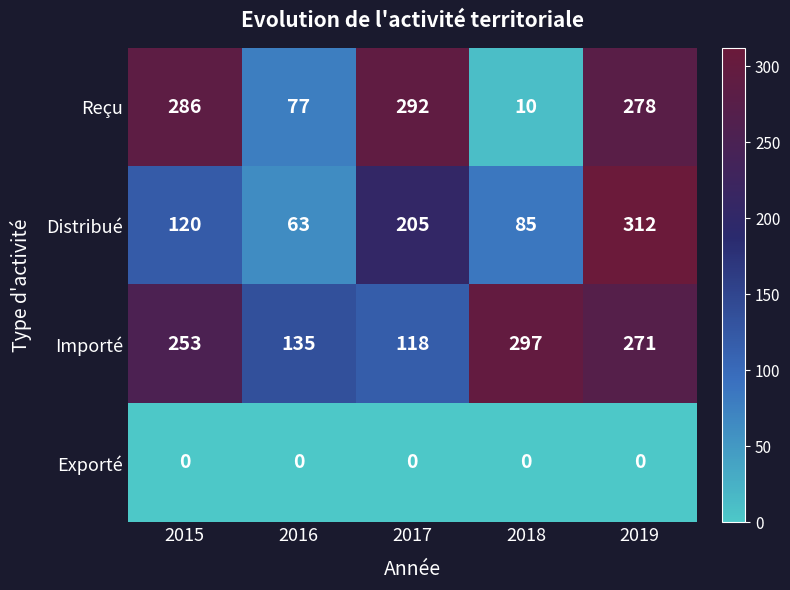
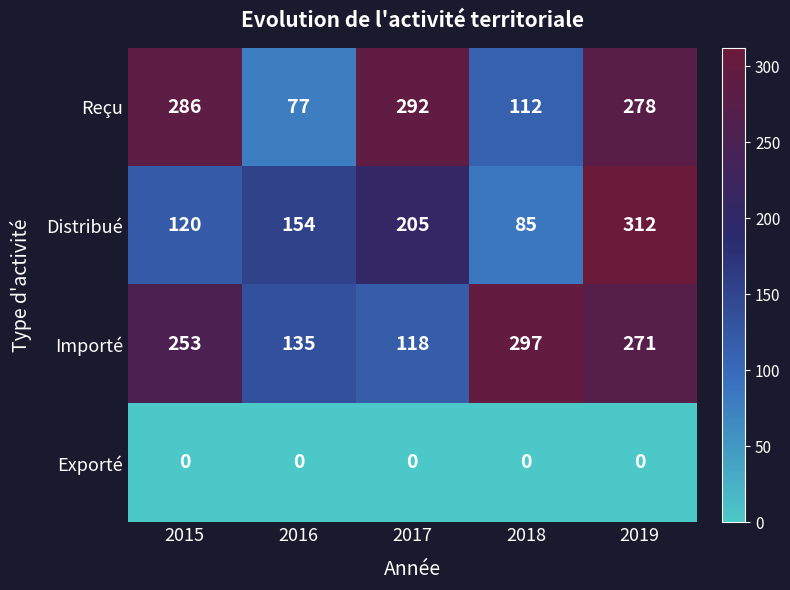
Reçu, 2018: 10 -> 112
Distribué, 2016: 63 -> 154
